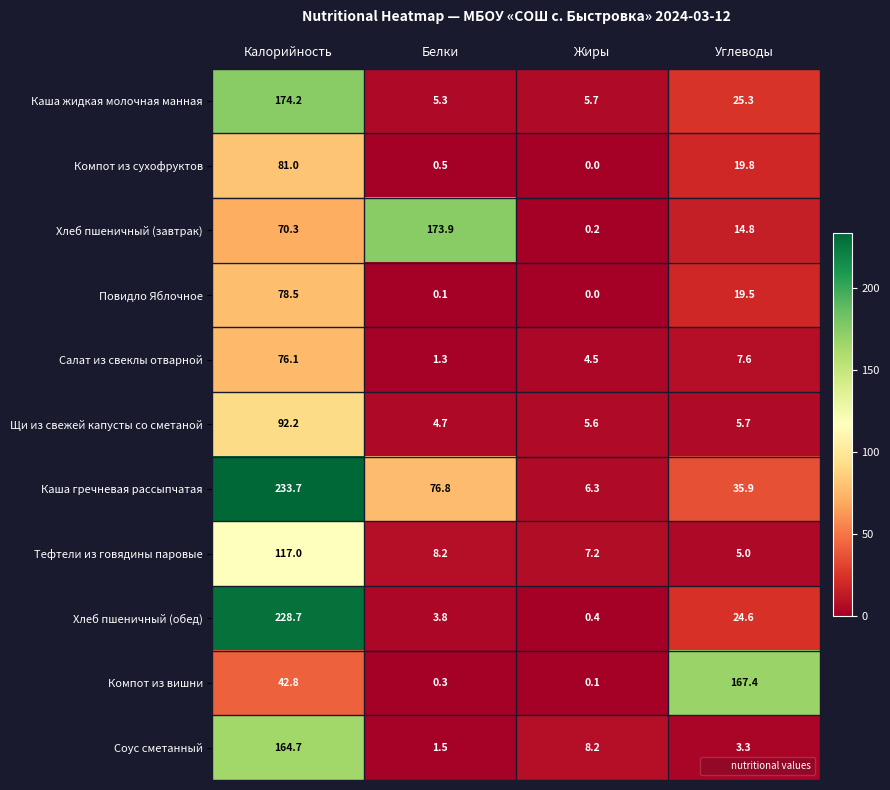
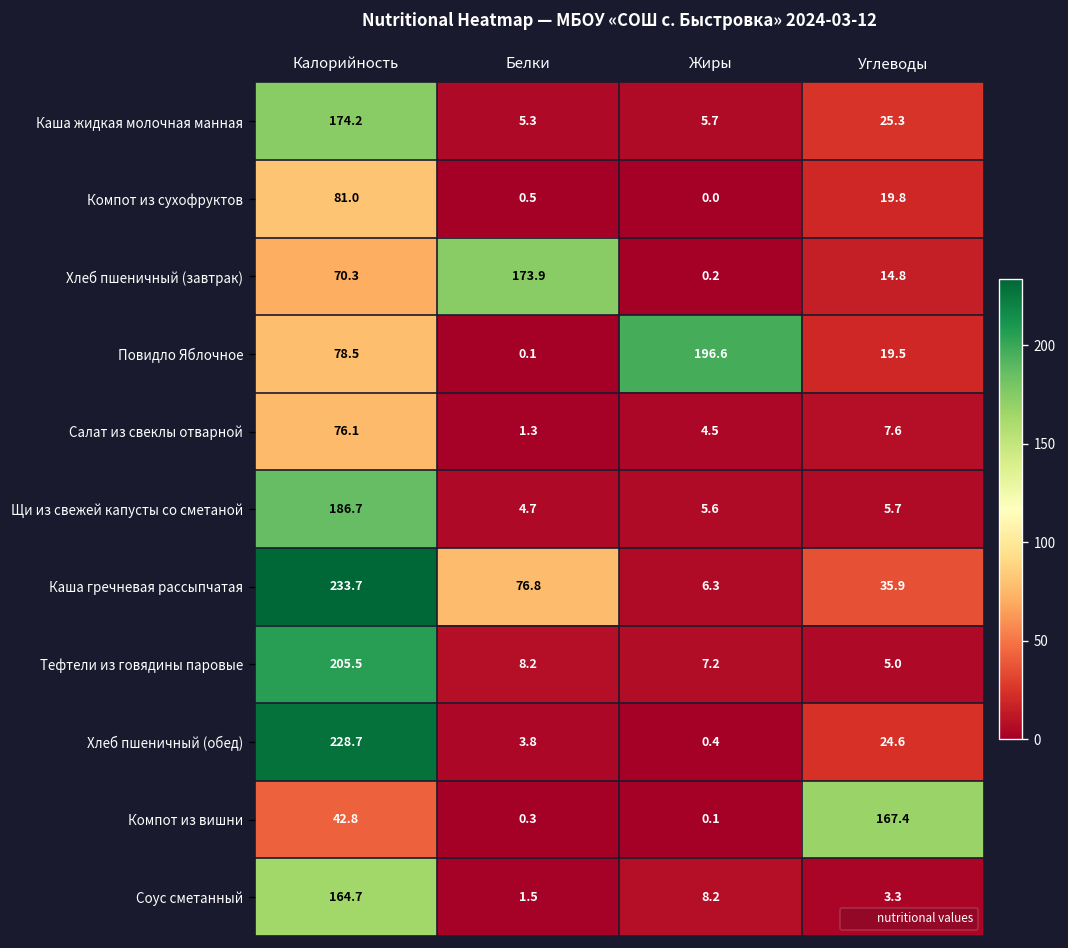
Повидло Яблочное, Жиры: 0.0 -> 196.6
Щи из свежей капусты со сметаной, Калорийность: 92.2 -> 186.7
Тефтели из говядины паровые, Калорийность: 117.0 -> 205.5
